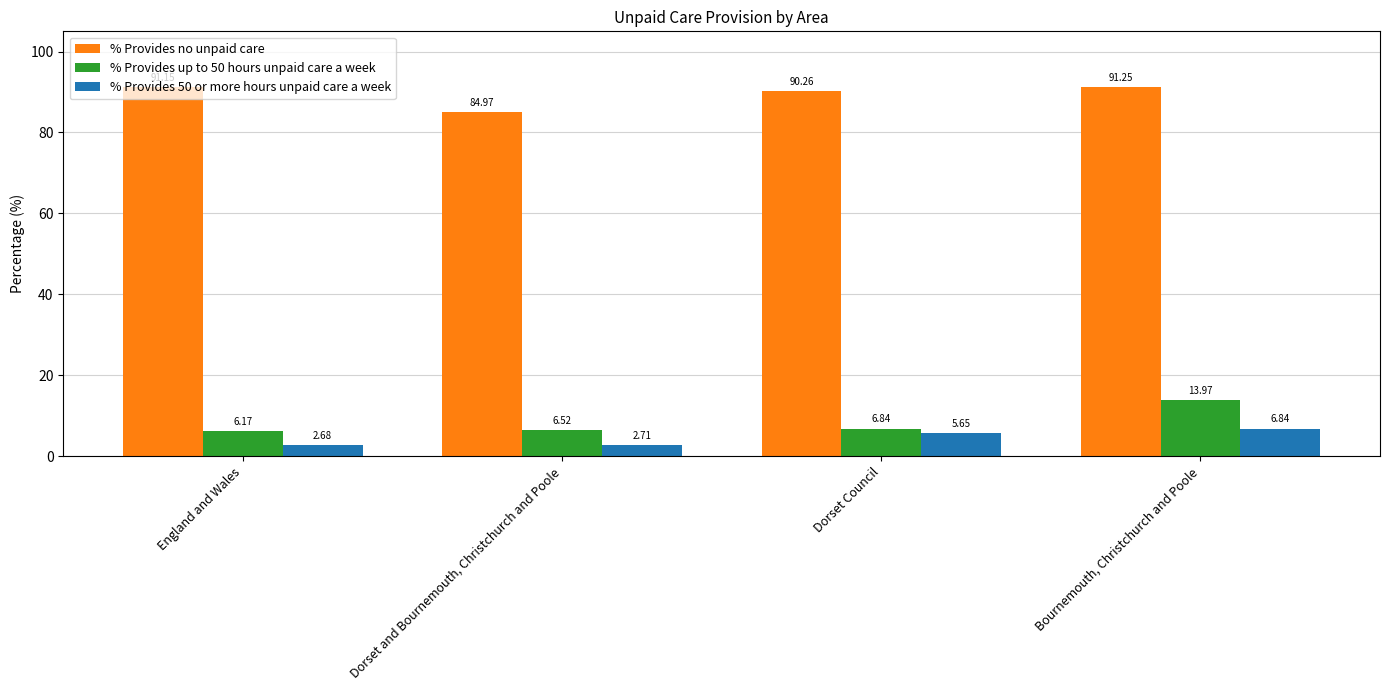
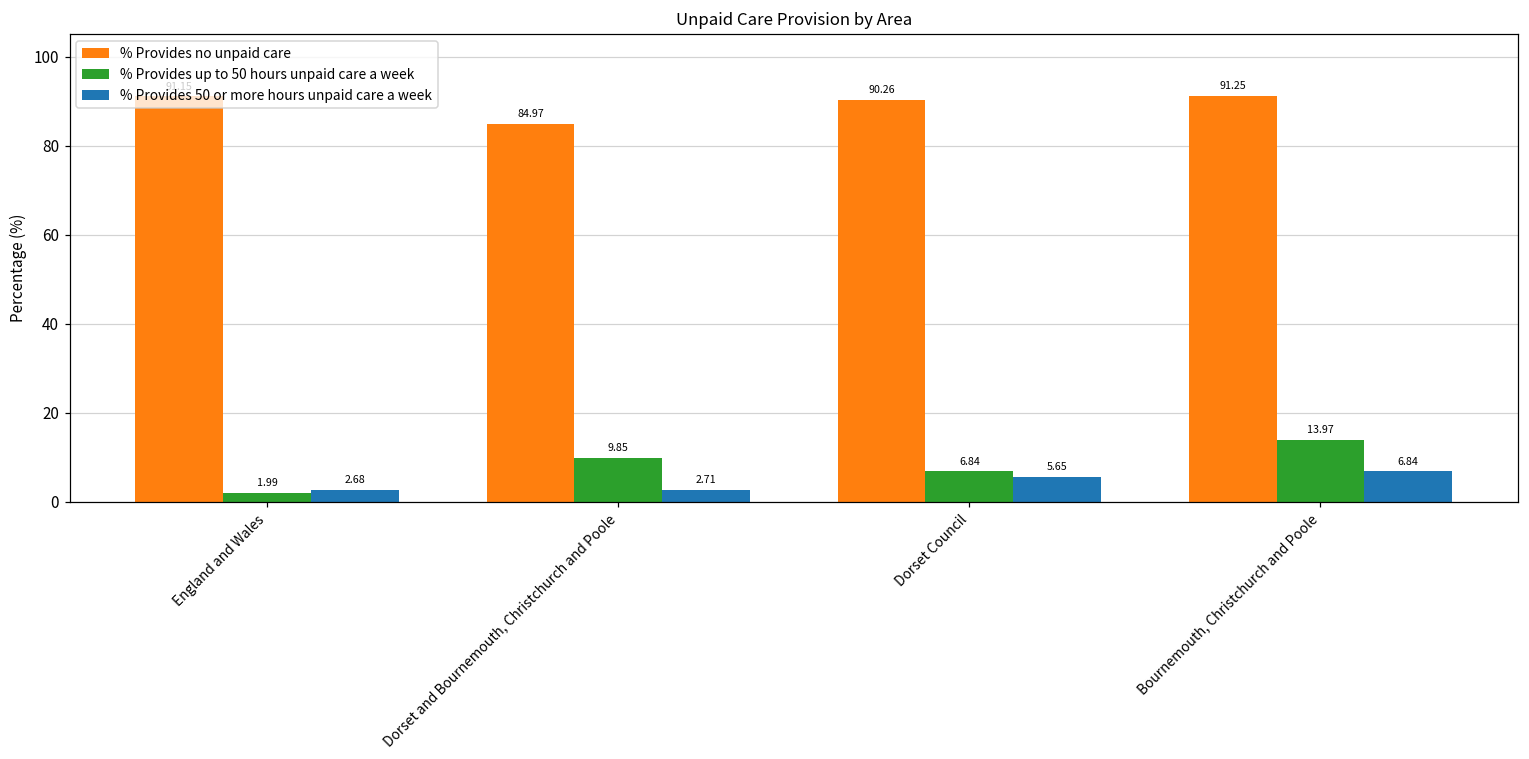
% Provides up to 50 hours unpaid care a week, England and Wales: 6.17 -> 1.99
% Provides up to 50 hours unpaid care a week, Dorset and Bournemouth, Christchurch and Poole: 6.52 -> 9.85
